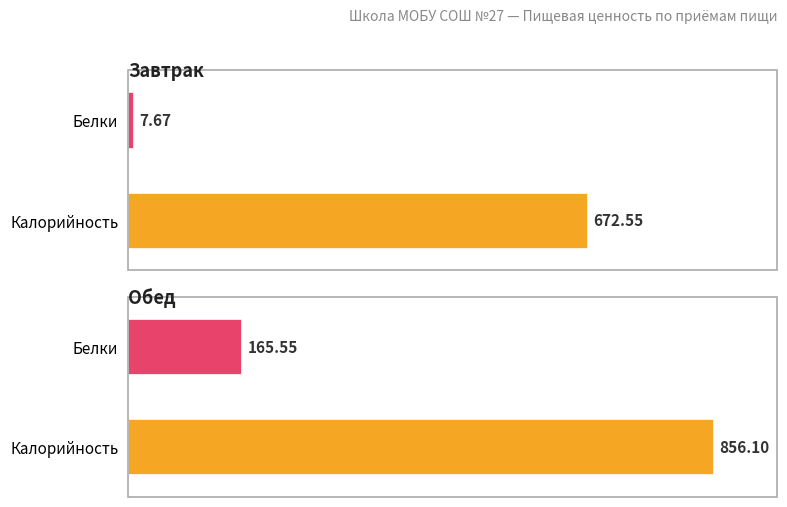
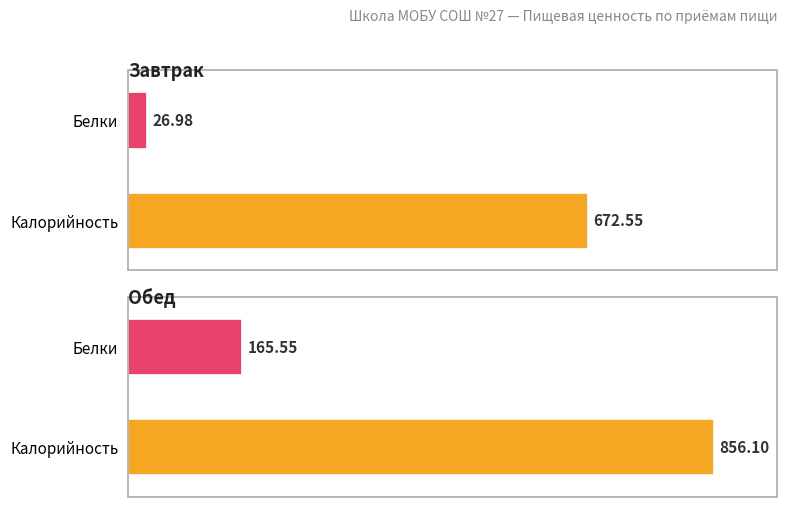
Завтрак, Белки: 7.67 -> 26.98
